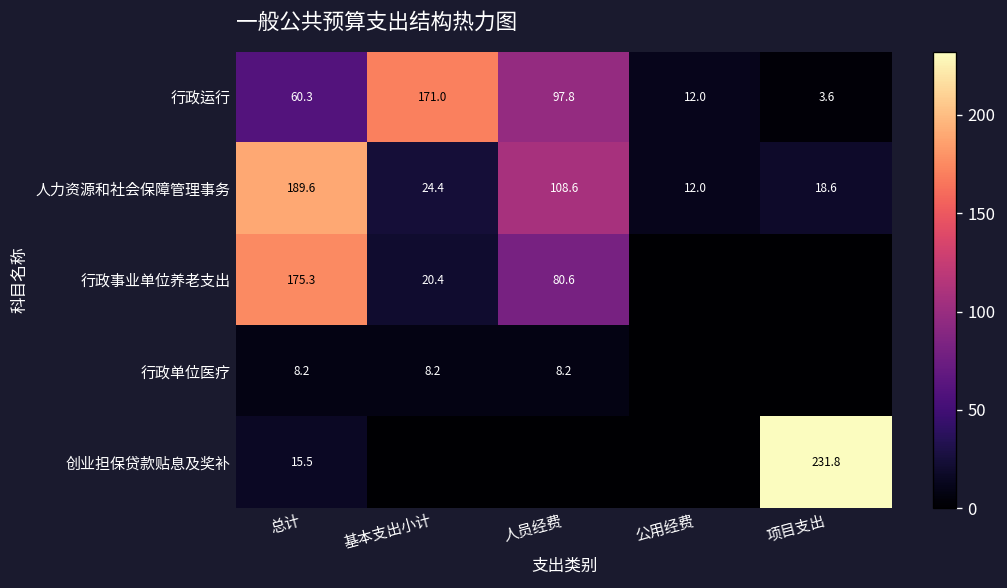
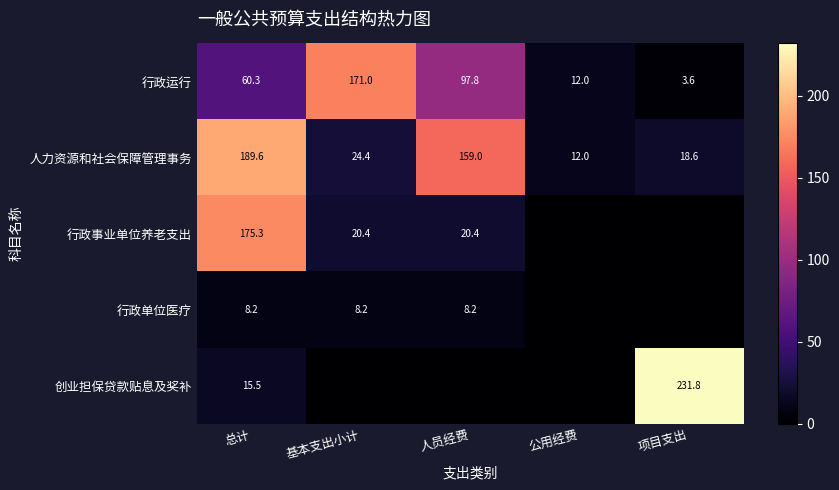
人力资源和社会保障管理事务, 人员经费: 108.6 -> 159.0
行政事业单位养老支出, 人员经费: 80.6 -> 20.4
